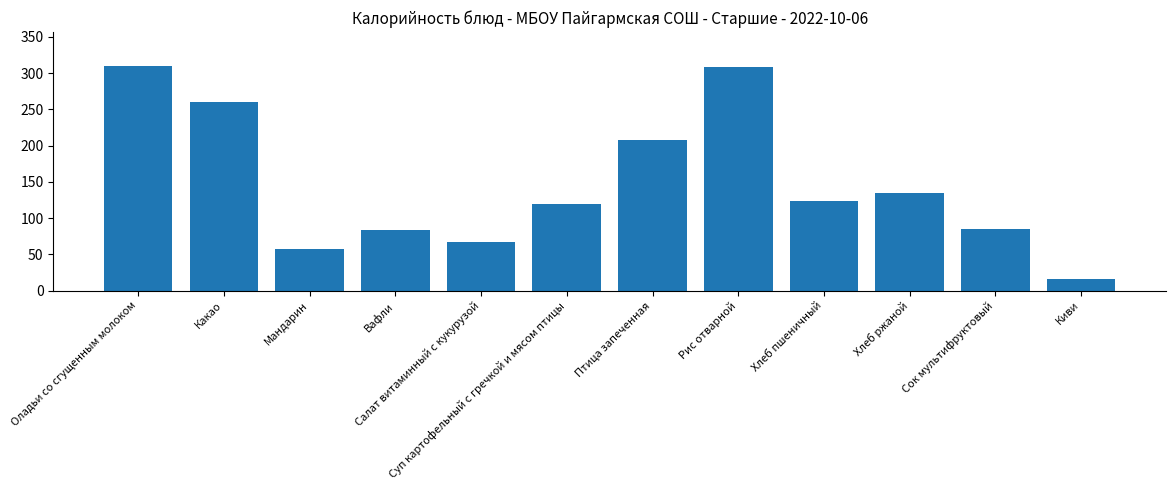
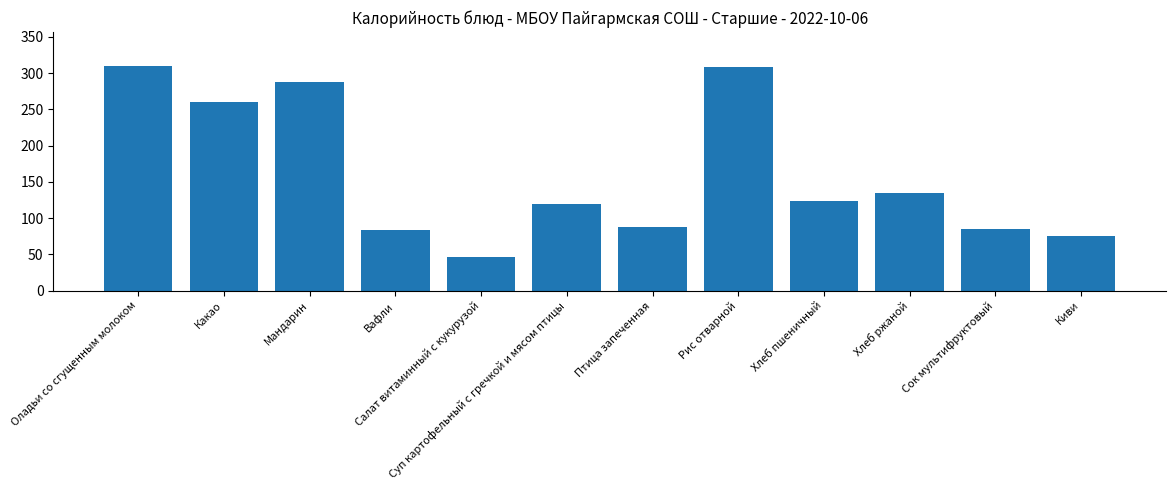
Мандарин: 60 -> 290
Салат витаминный с кукурузой: 70 -> 50
Птица запеченная: 210 -> 90
Киви: 20 -> 80
